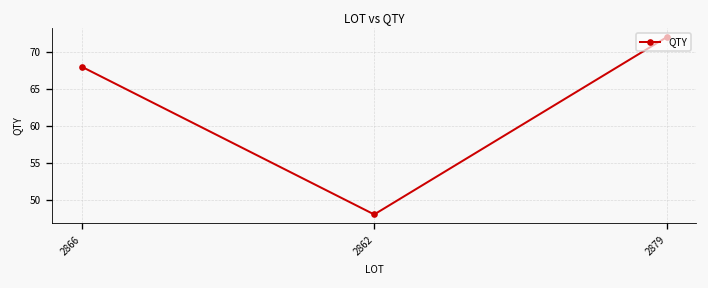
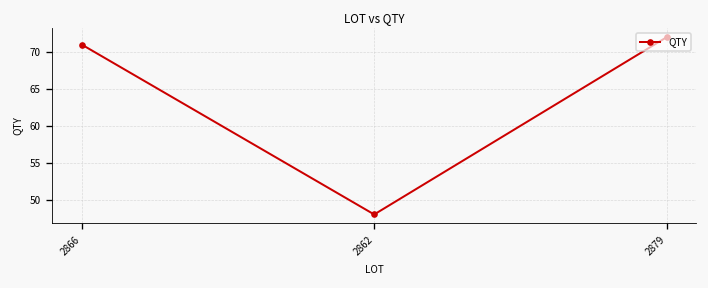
2866: 68 -> 71
